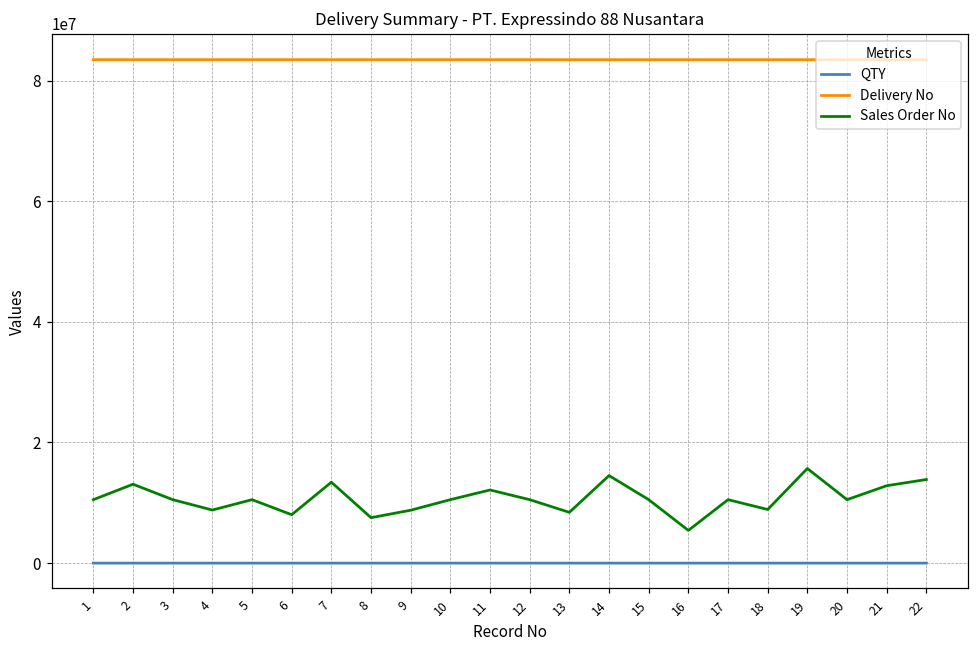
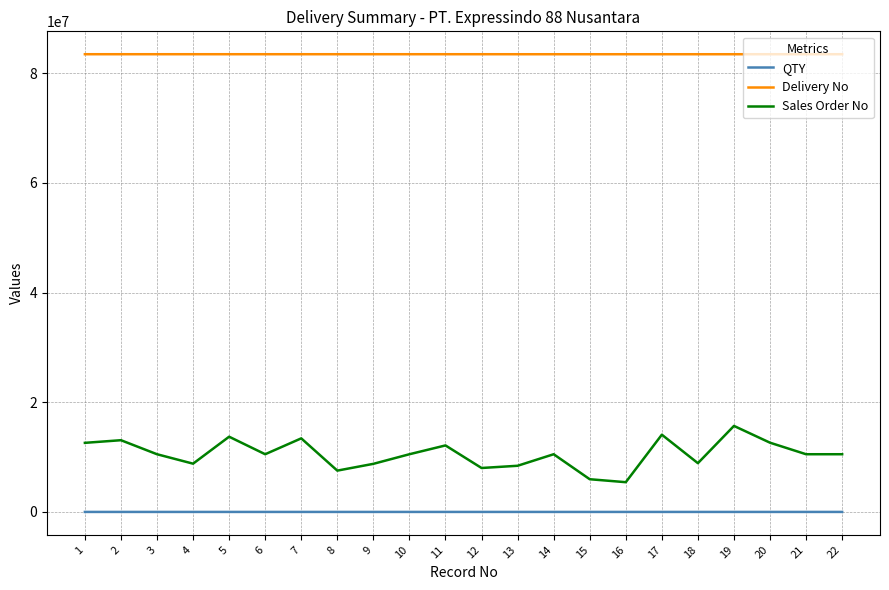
Sales Order No, 1: 11000000 -> 13000000
Sales Order No, 5: 11000000 -> 14000000
Sales Order No, 6: 8000000 -> 11000000
Sales Order No, 12: 11000000 -> 8000000
Sales Order No, 14: 15000000 -> 11000000
Sales Order No, 15: 11000000 -> 6000000
Sales Order No, 17: 11000000 -> 14000000
Sales Order No, 20: 11000000 -> 13000000
Sales Order No, 21: 13000000 -> 11000000
Sales Order No, 22: 14000000 -> 11000000
